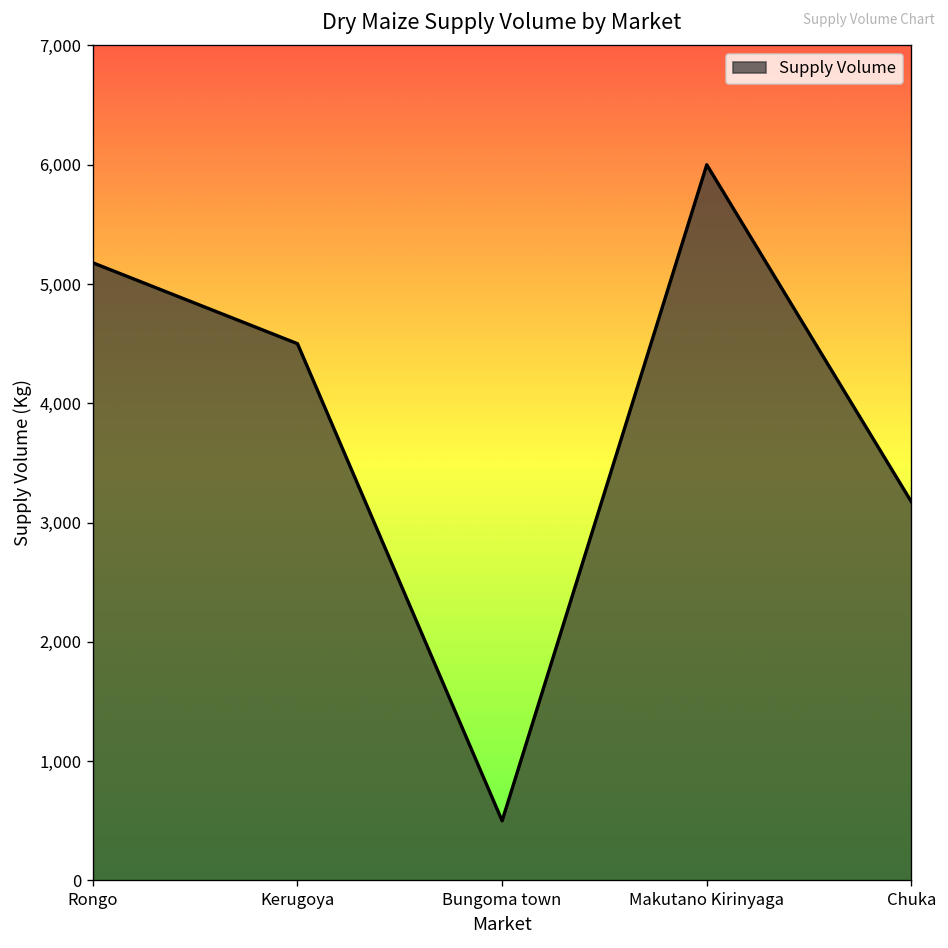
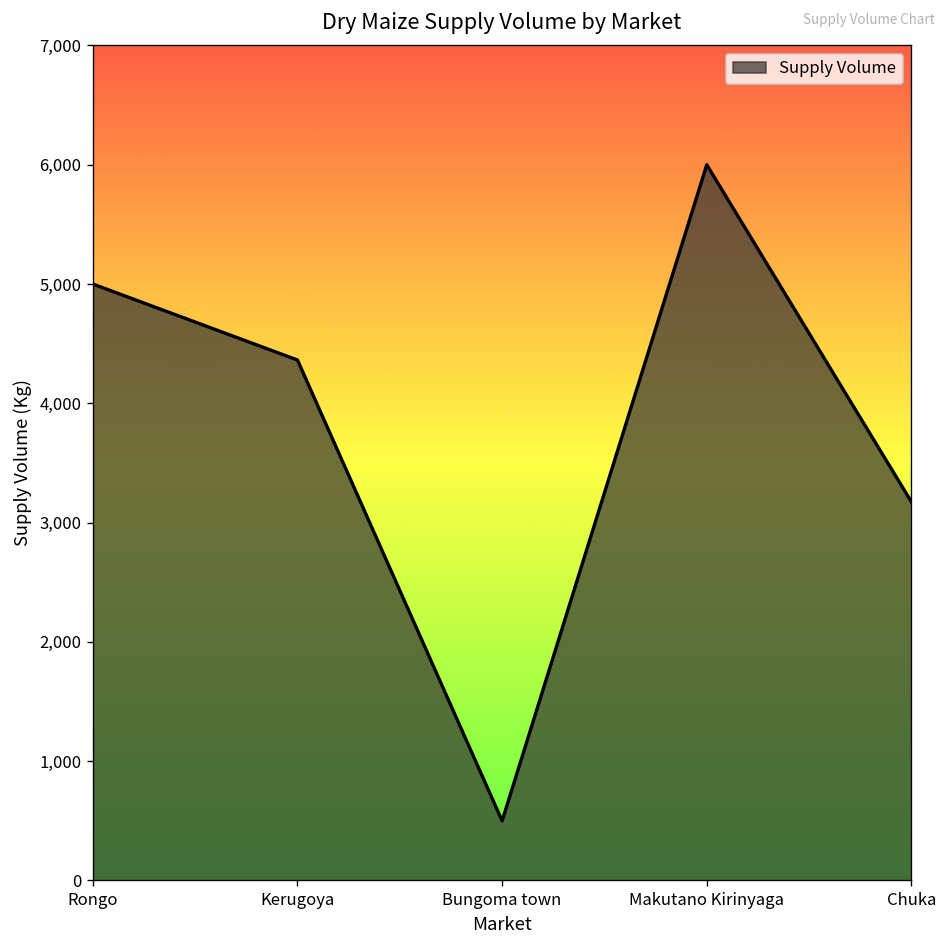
Rongo: 5,200 -> 5,000
Kerugoya: 4,500 -> 4,400
